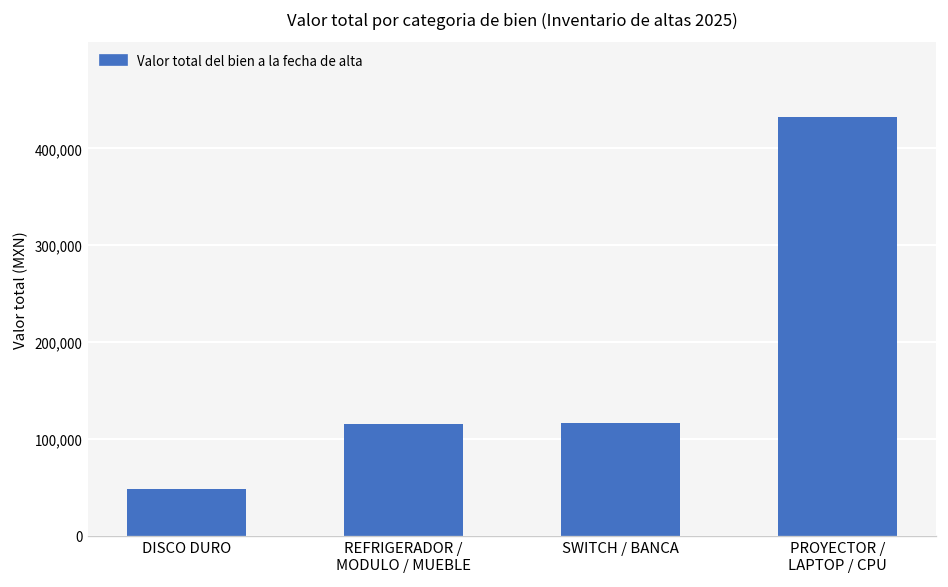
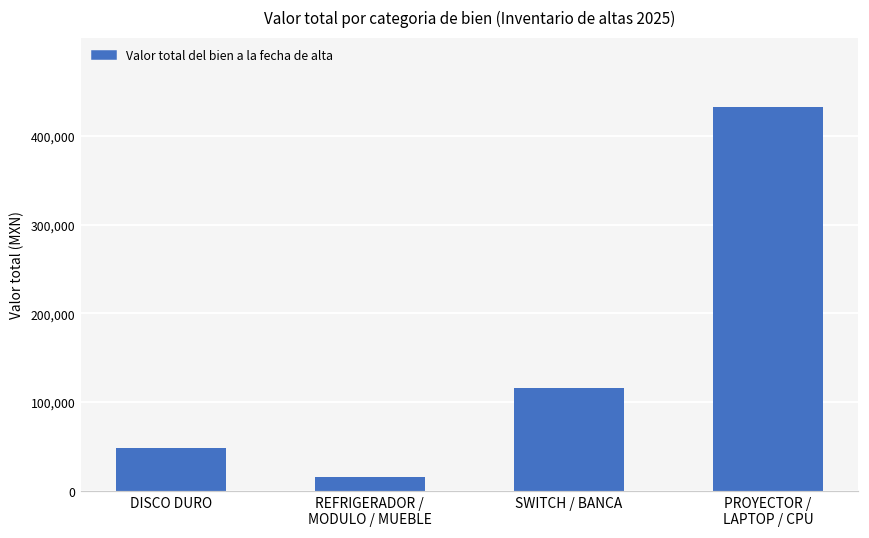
REFRIGERADOR / MODULO / MUEBLE: 120,000 -> 20,000
